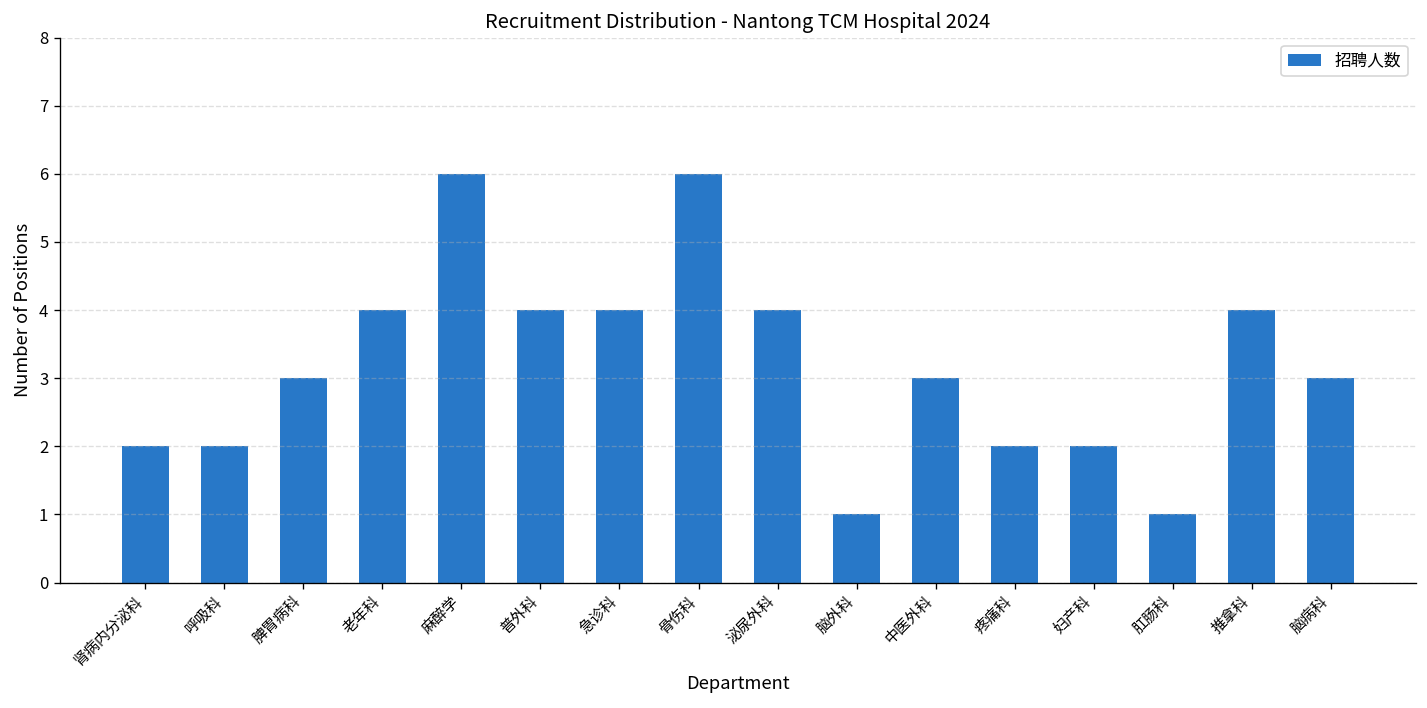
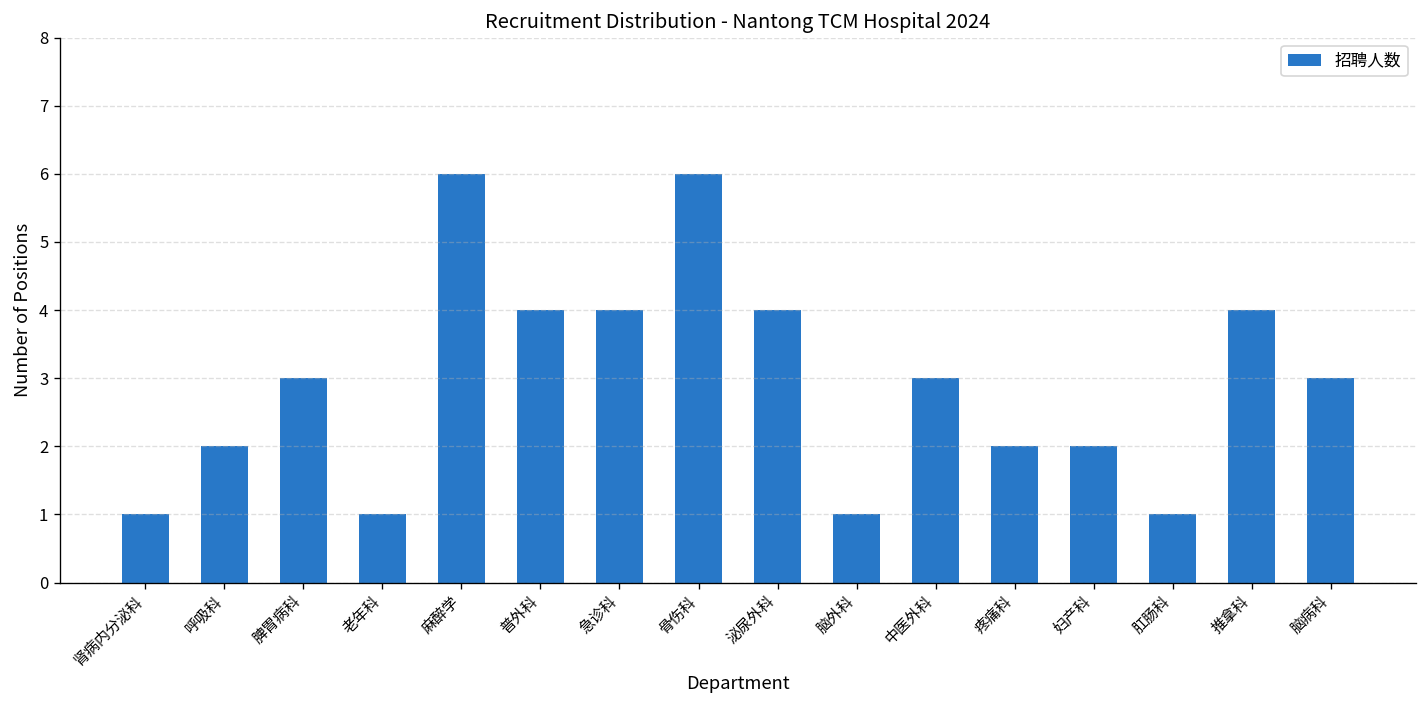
肾病内分泌科: 2 -> 1
老年科: 4 -> 1
